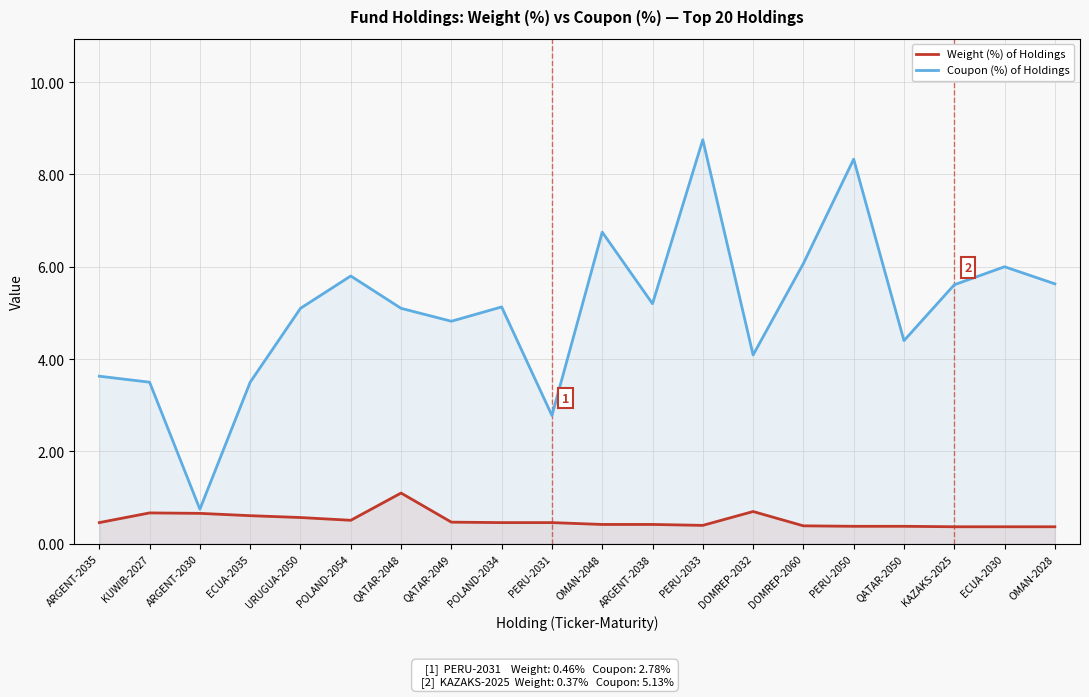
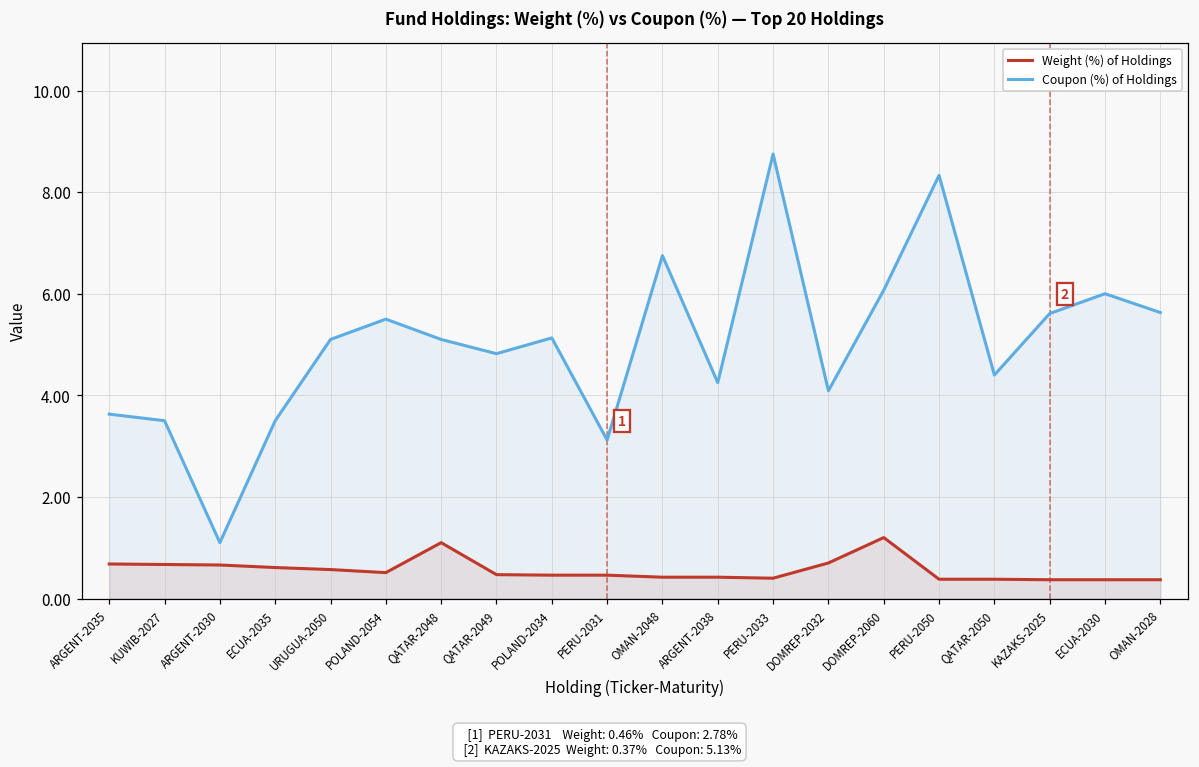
Weight (%) of Holdings, ARGENT-2035: 0.5 -> 0.7
Coupon (%) of Holdings, ARGENT-2030: 0.8 -> 1.1
Coupon (%) of Holdings, POLAND-2054: 5.8 -> 5.5
Coupon (%) of Holdings, PERU-2031: 2.8 -> 3.1
Coupon (%) of Holdings, ARGENT-2038: 5.2 -> 4.3
Weight (%) of Holdings, DOMREP-2060: 0.4 -> 1.2
